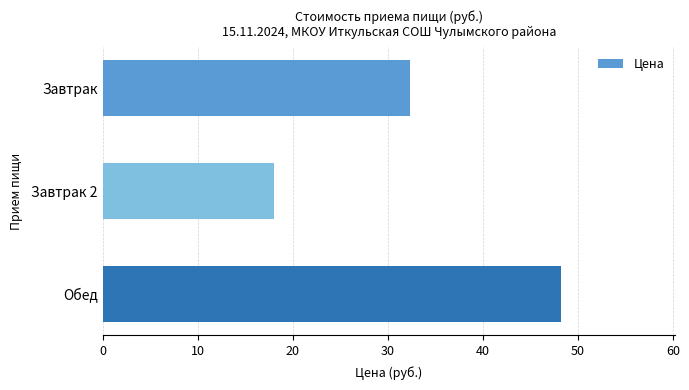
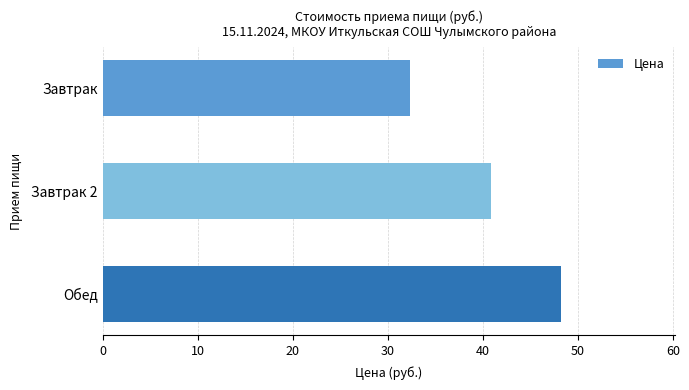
Завтрак 2: 18 -> 41
